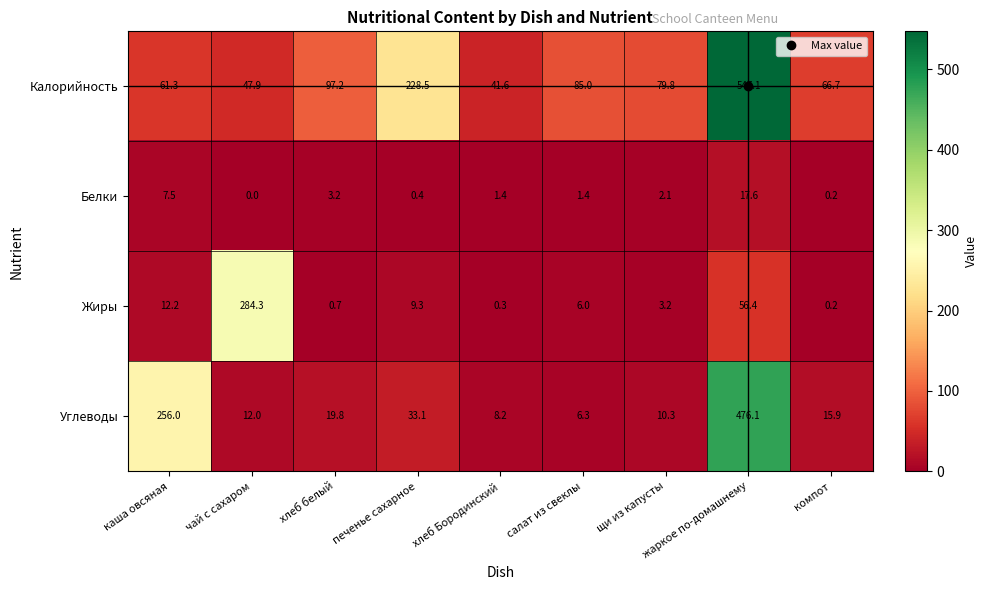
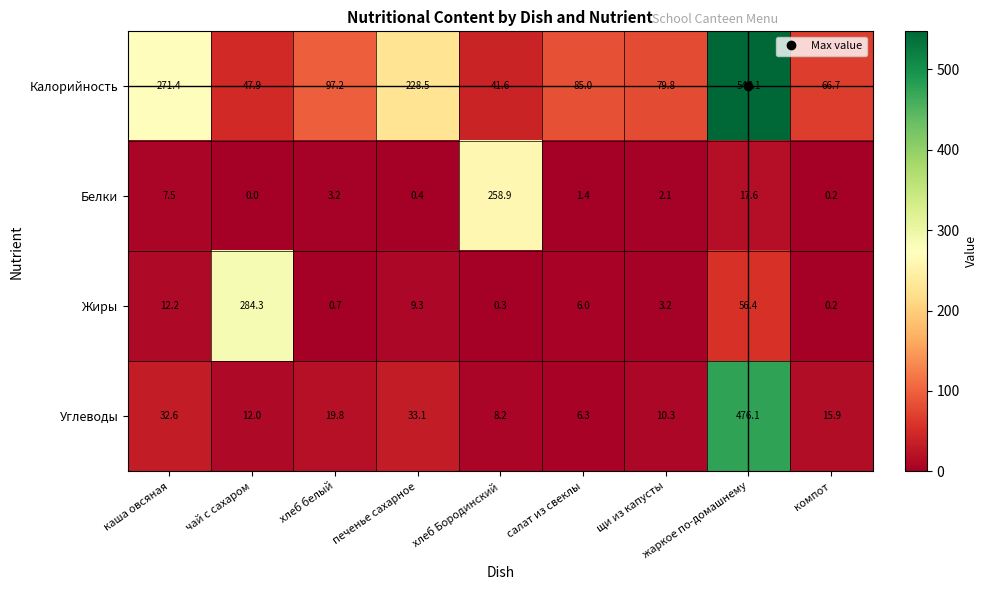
Калорийность, каша овсяная: 61.3 -> 271.4
Белки, хлеб Бородинский: 1.4 -> 258.9
Углеводы, каша овсяная: 256.0 -> 32.6
